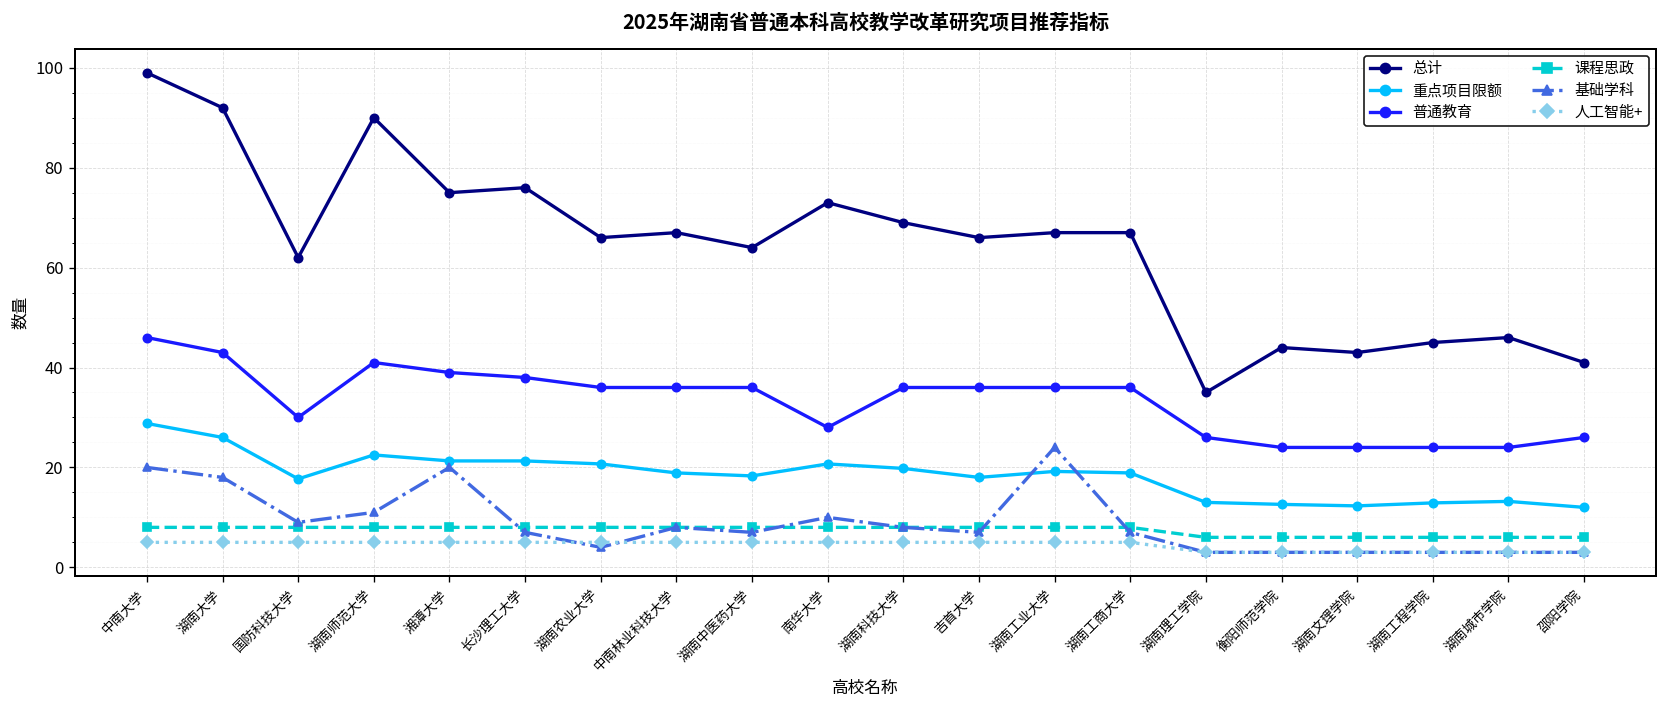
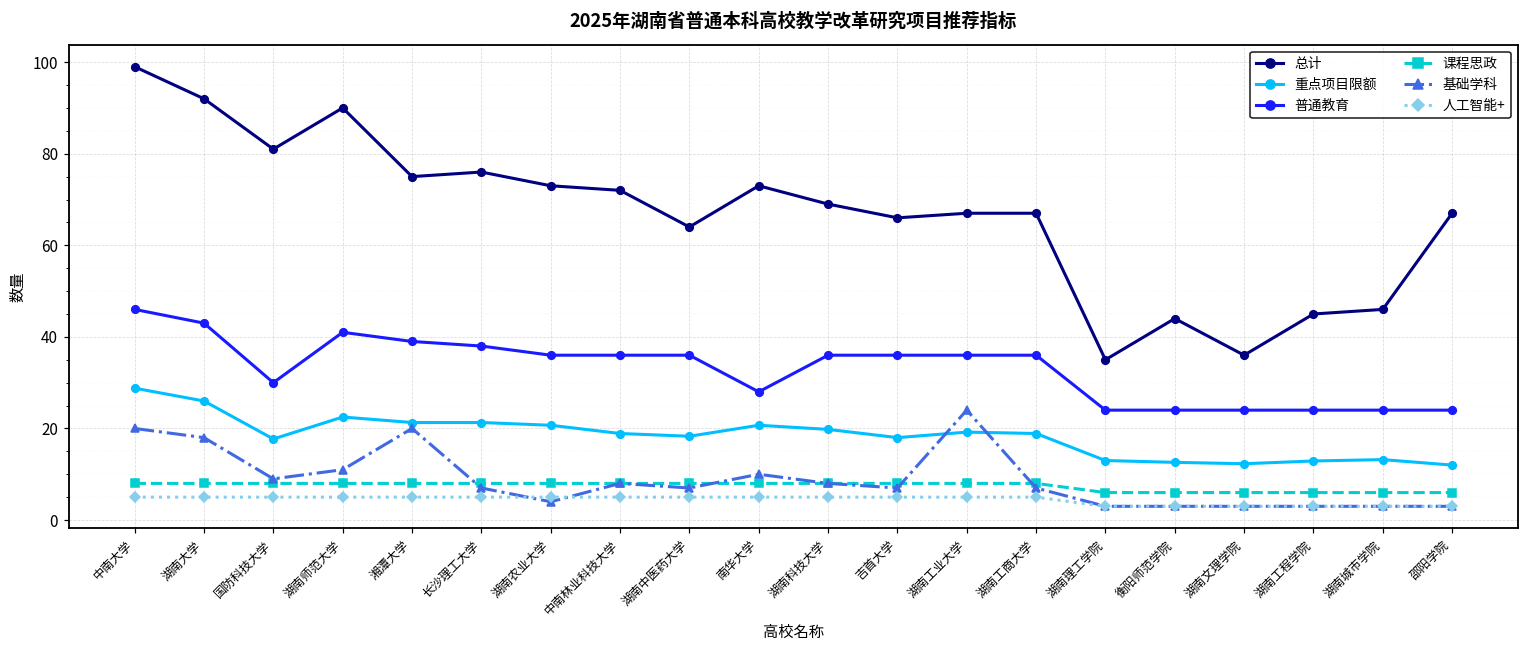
总计, 国防科技大学: 62 -> 81
总计, 湖南农业大学: 66 -> 73
总计, 中南林业科技大学: 67 -> 72
普通教育, 湖南理工学院: 26 -> 24
总计, 湖南文理学院: 43 -> 36
总计, 邵阳学院: 41 -> 67
普通教育, 邵阳学院: 26 -> 24
